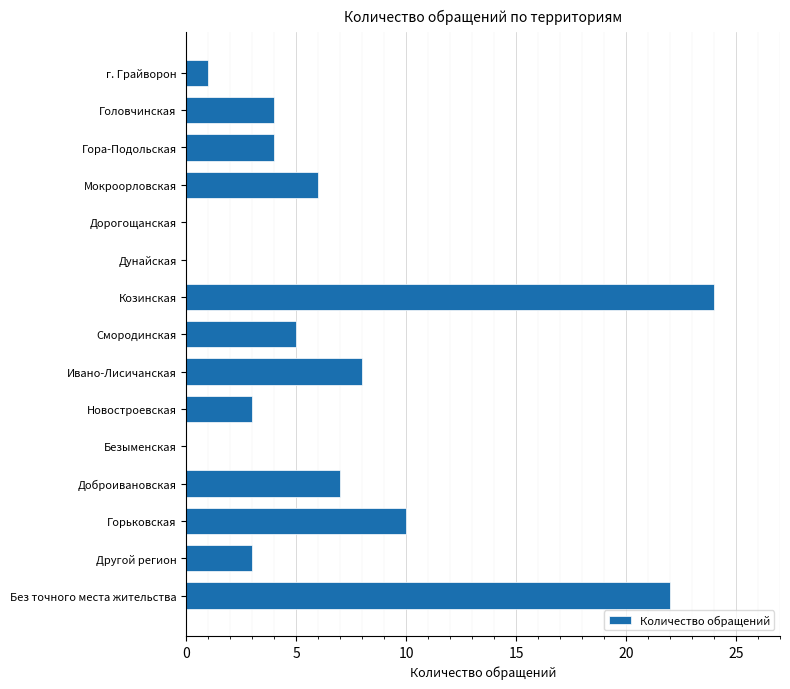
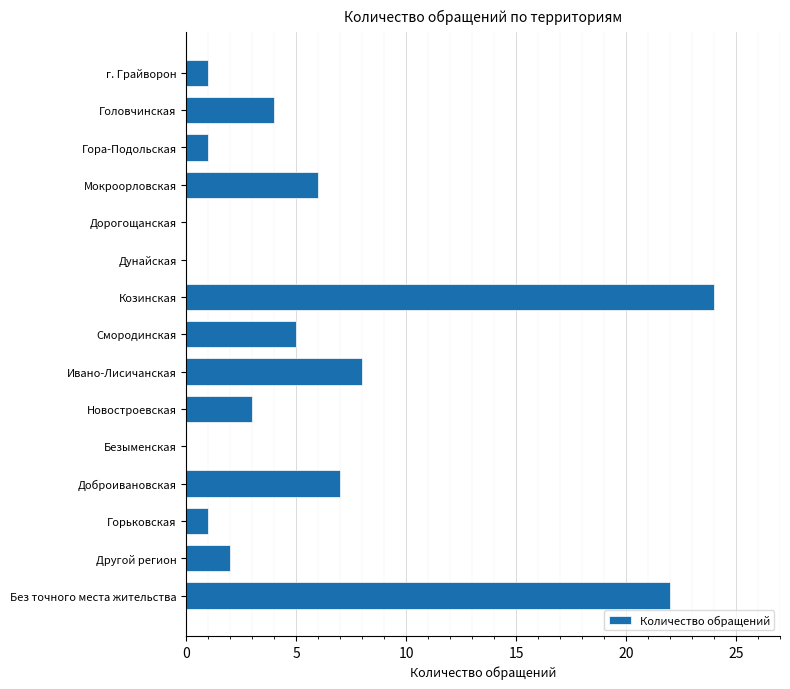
Гора-Подольская: 4 -> 1
Горьковская: 10 -> 1
Другой регион: 3 -> 2
